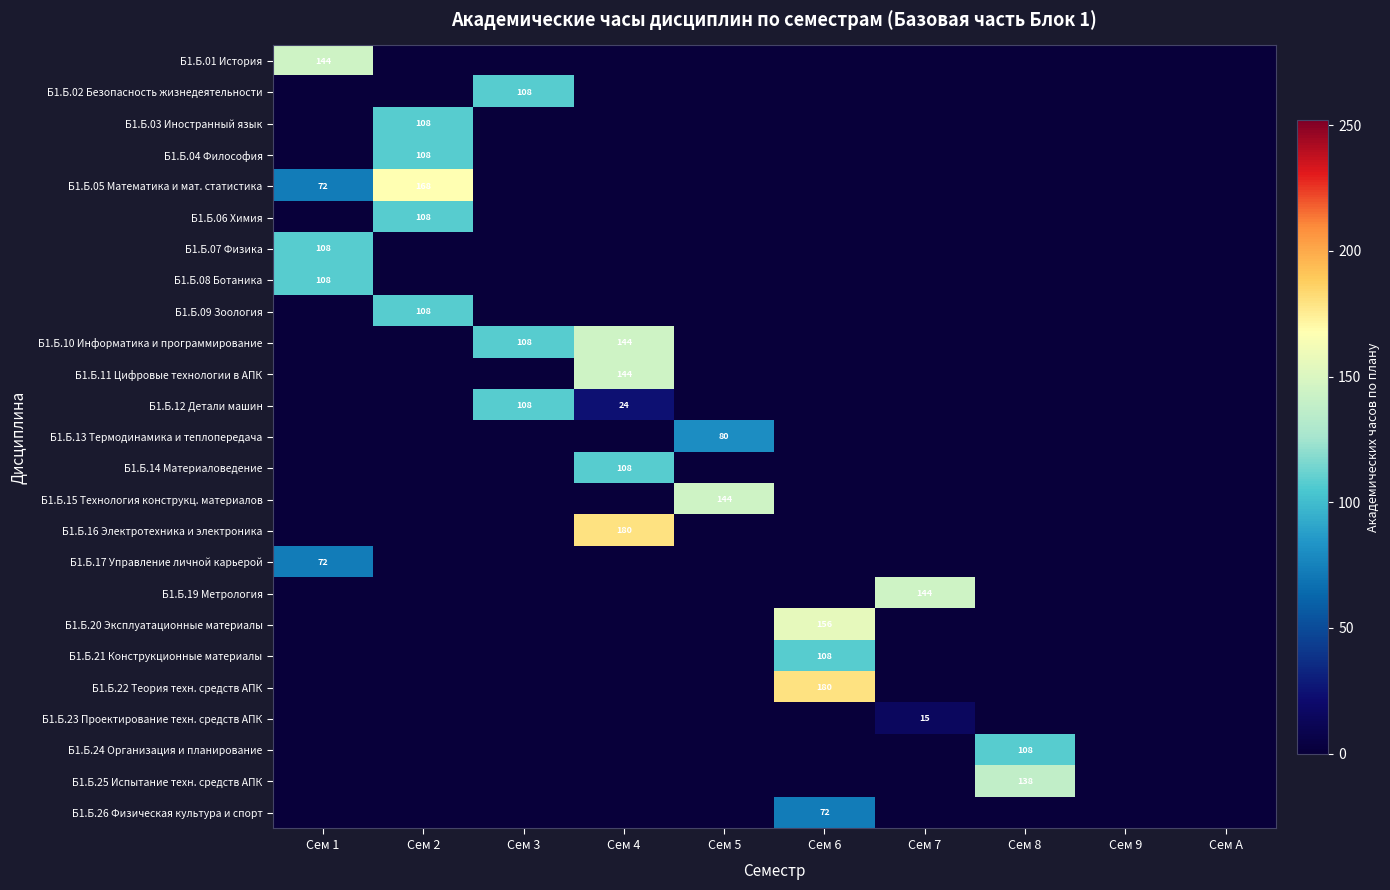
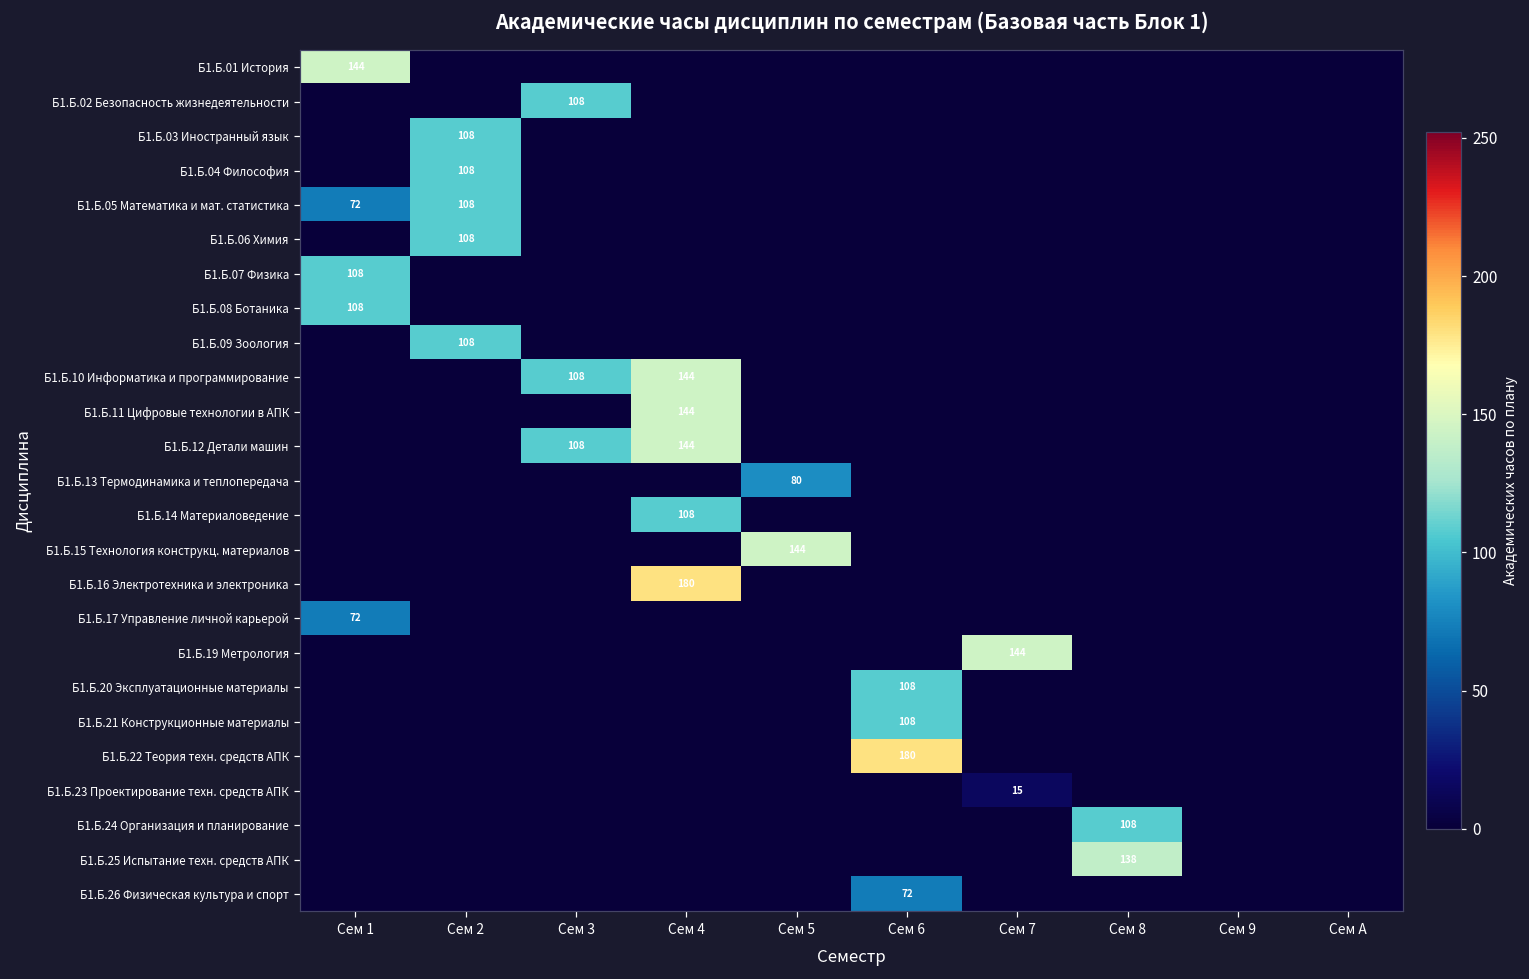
Б1.Б.05 Математика и мат. статистика, Сем 2: 168 -> 108
Б1.Б.12 Детали машин, Сем 4: 24 -> 144
Б1.Б.20 Эксплуатационные материалы, Сем 6: 156 -> 108
